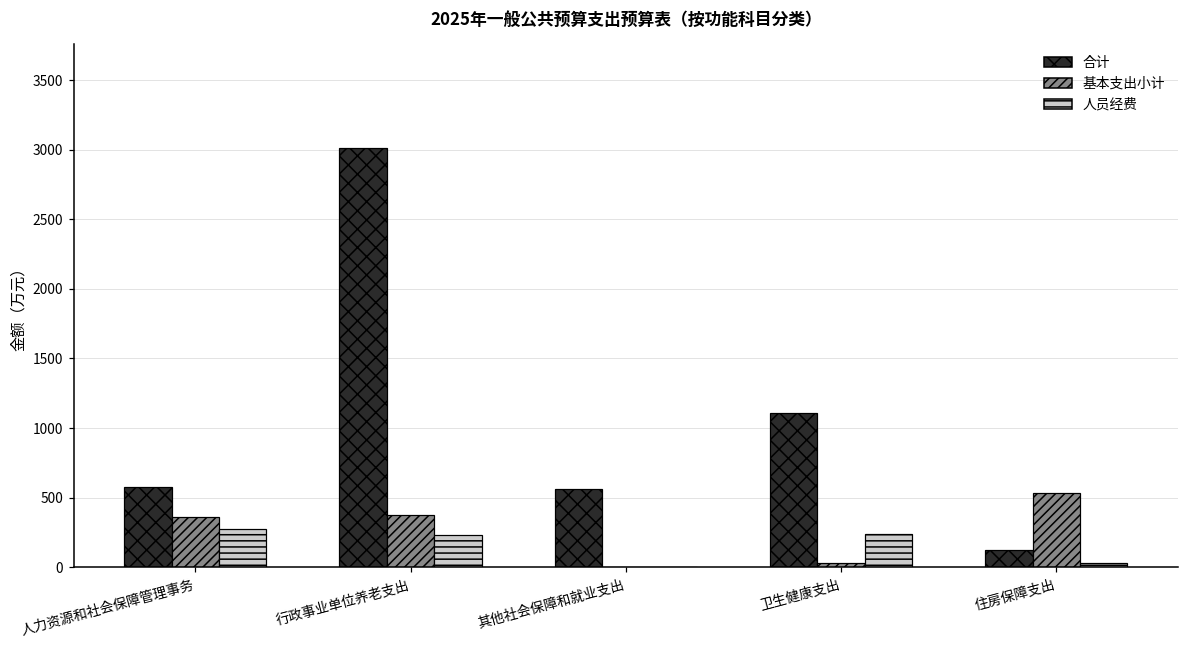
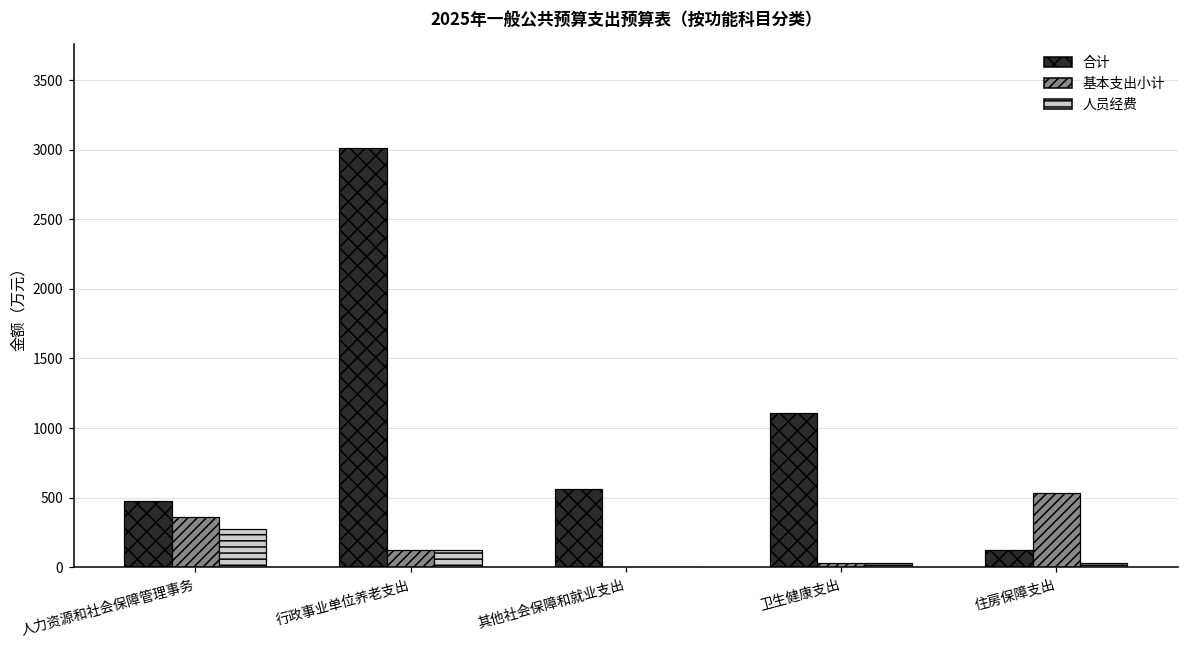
合计, 人力资源和社会保障管理事务: 580 -> 480
基本支出小计, 行政事业单位养老支出: 380 -> 120
人员经费, 行政事业单位养老支出: 230 -> 120
人员经费, 卫生健康支出: 240 -> 30
